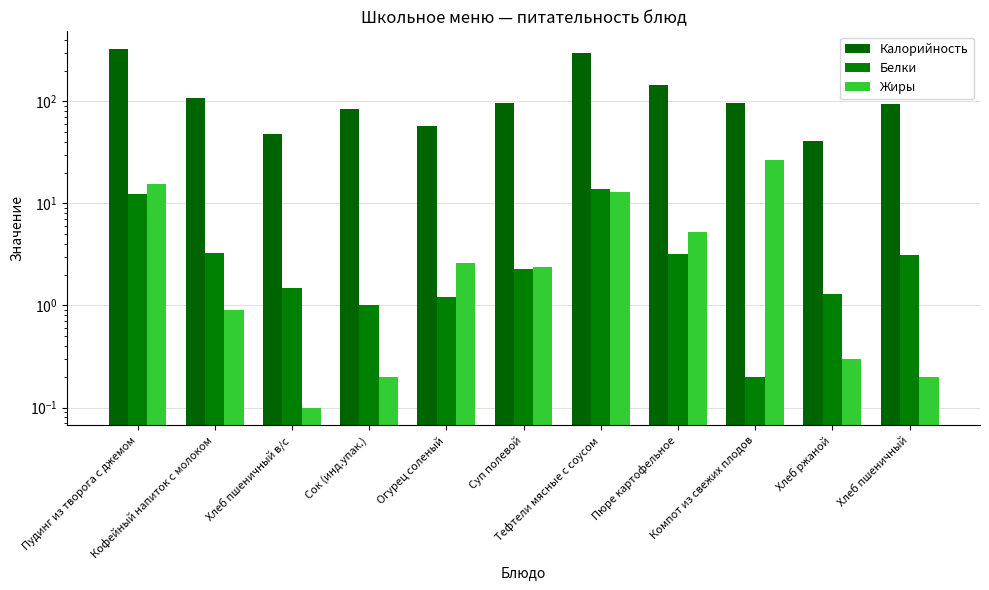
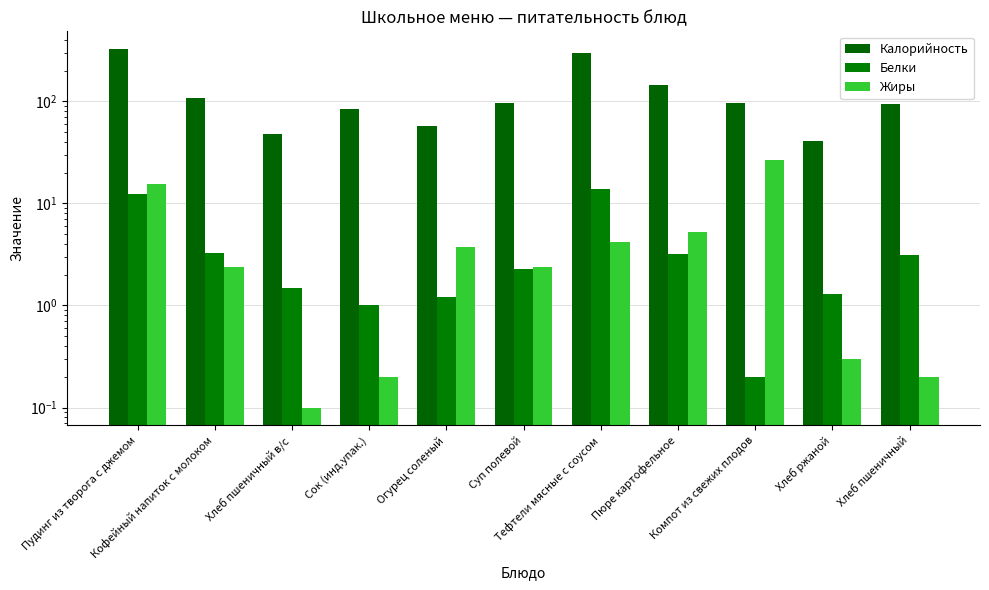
Жиры, Кофейный напиток с молоком: 0.9 -> 2.4
Жиры, Огурец соленый: 2.6 -> 3.7
Жиры, Тефтели мясные с соусом: 13 -> 4.2
